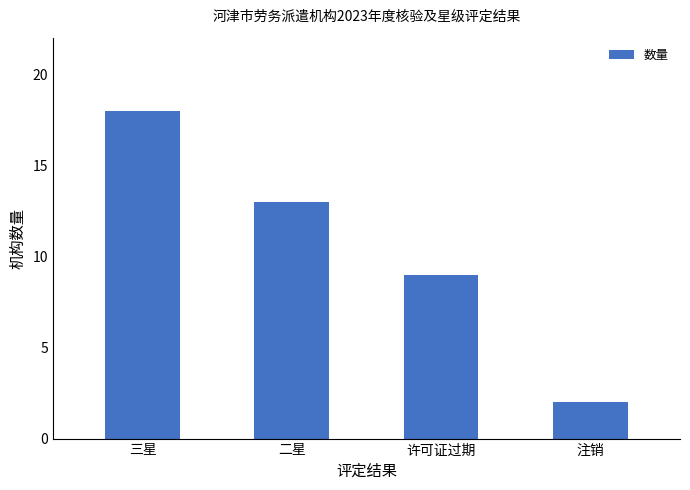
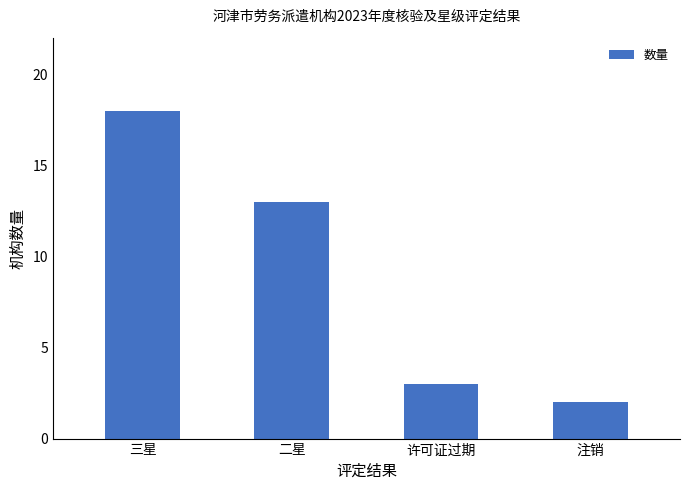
许可证过期: 9 -> 3
